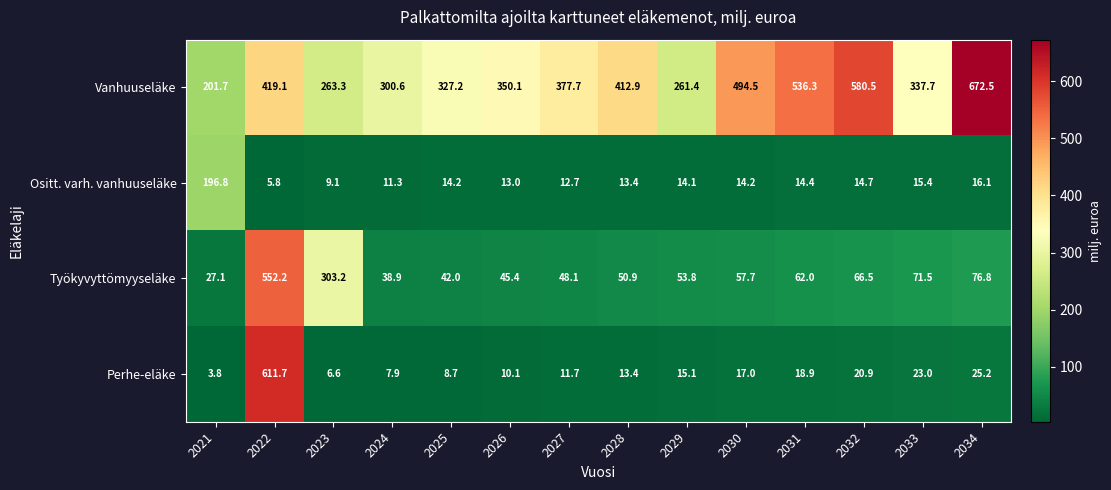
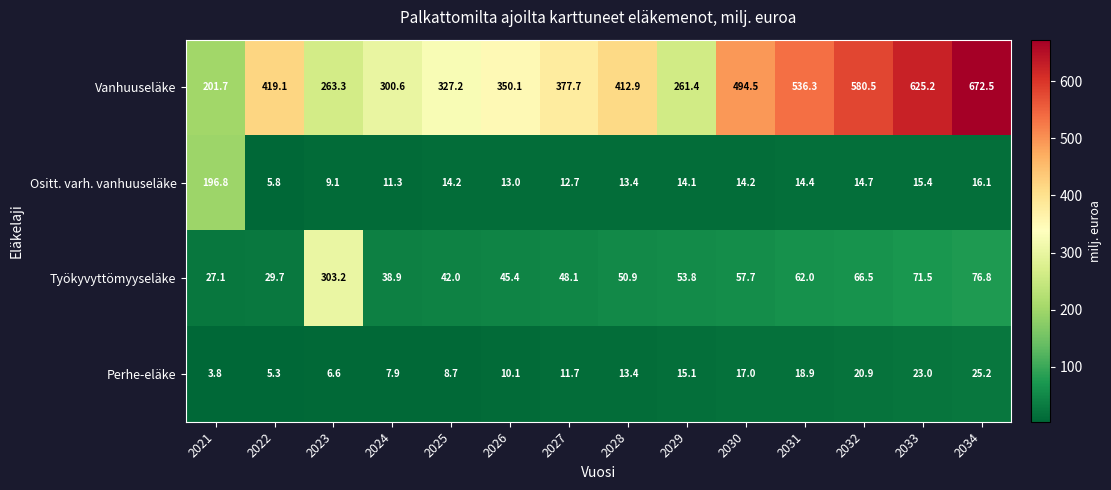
Vanhuuseläke, 2033: 337.7 -> 625.2
Työkyvyttömyyseläke, 2022: 552.2 -> 29.7
Perhe-eläke, 2022: 611.7 -> 5.3
